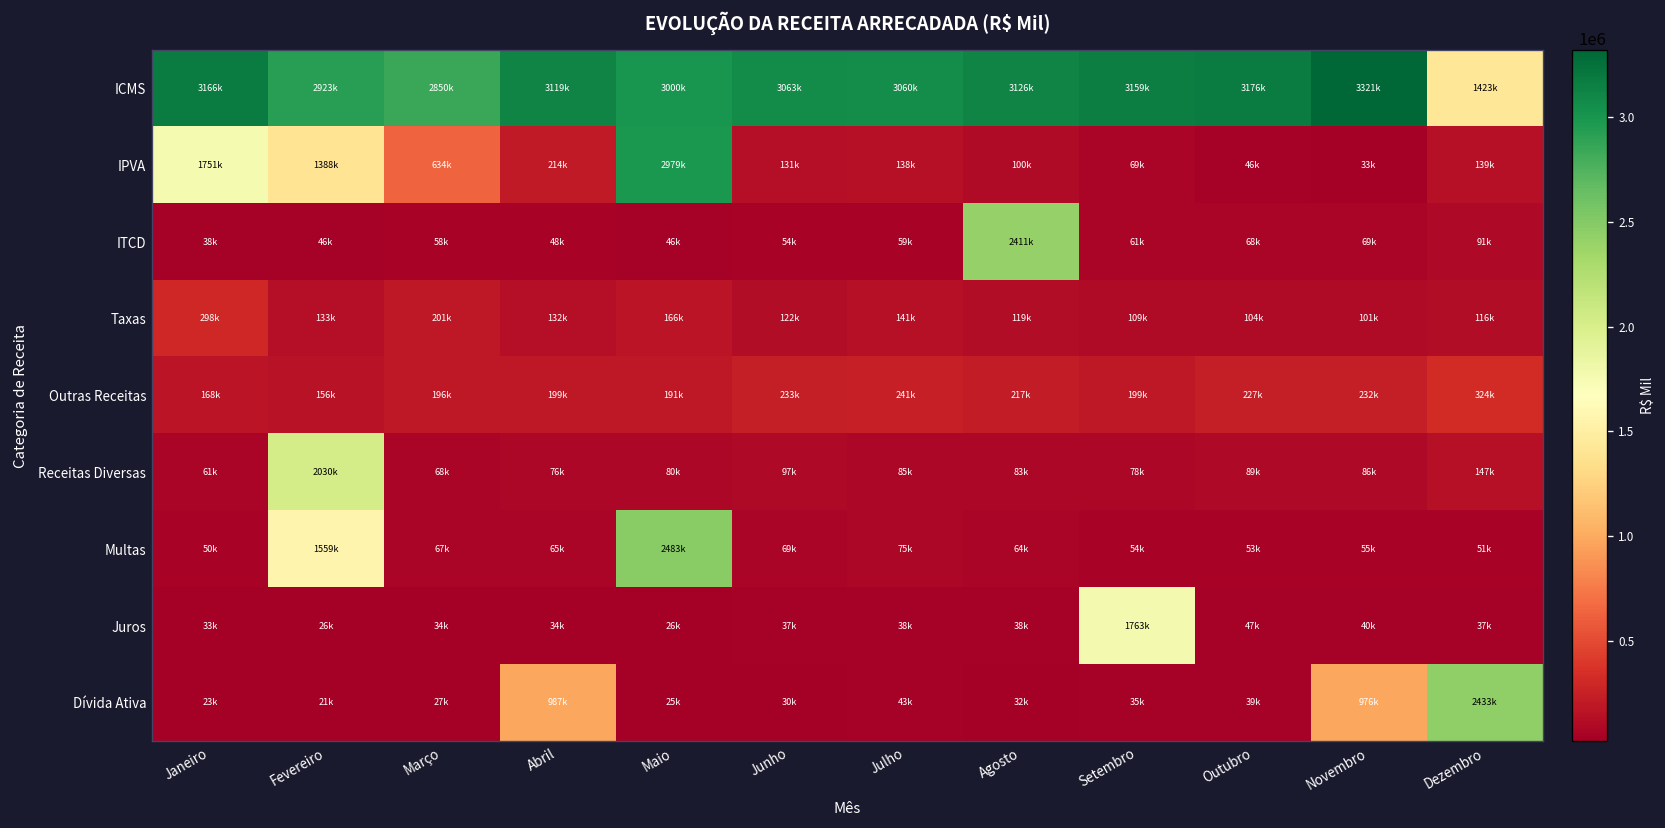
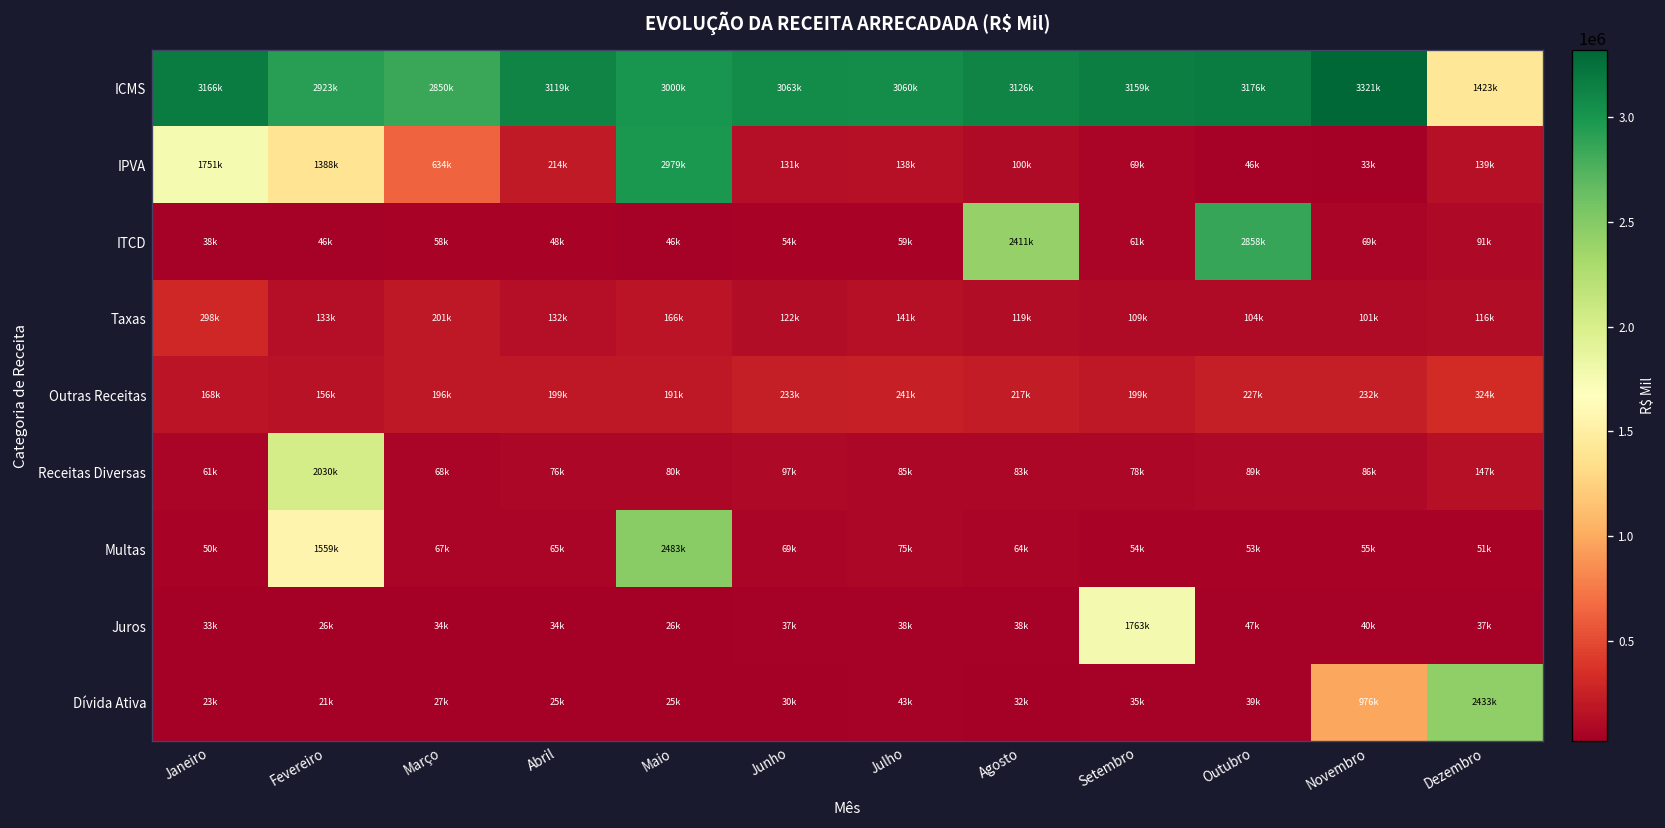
ITCD, Outubro: 68k -> 2858k
Dívida Ativa, Abril: 987k -> 25k
